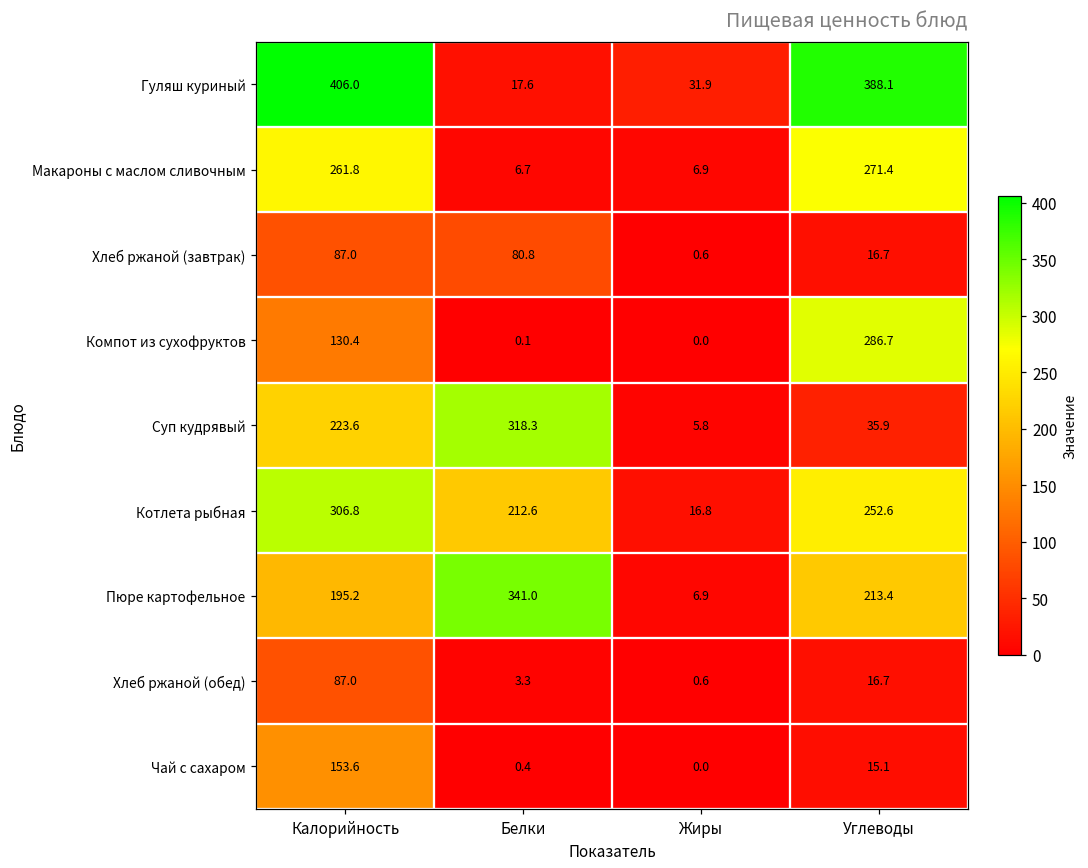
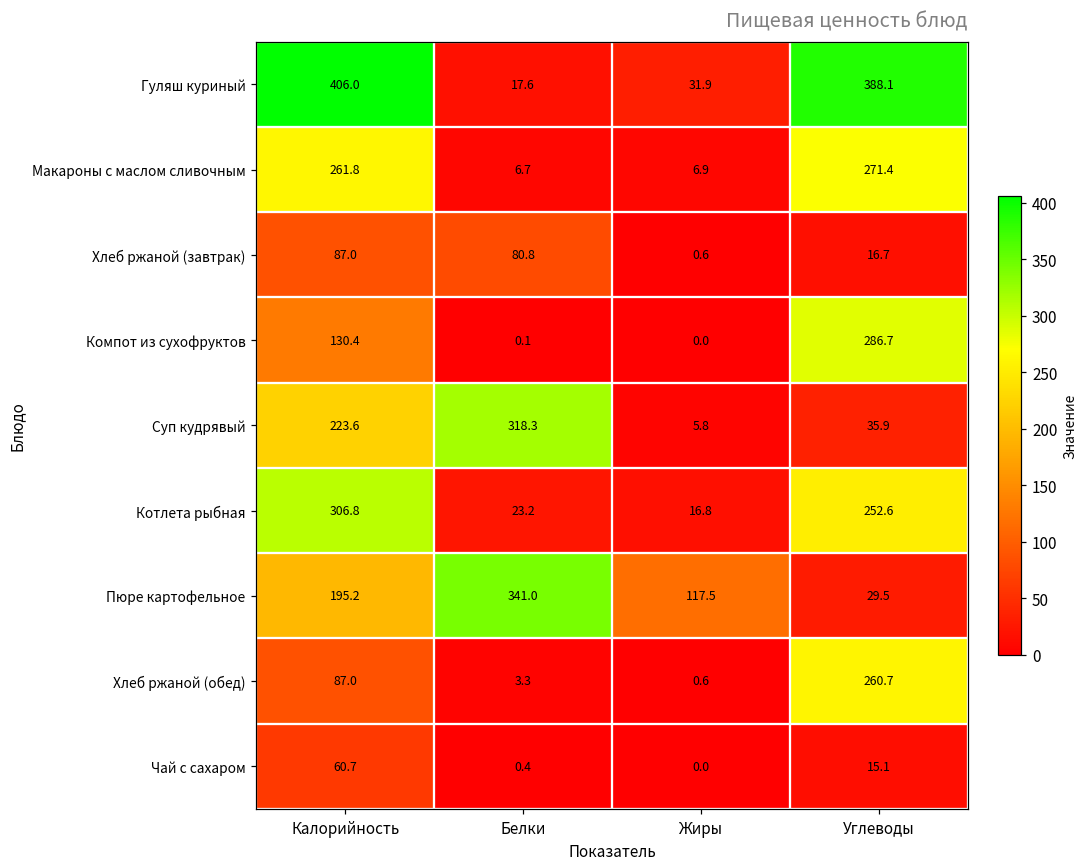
Котлета рыбная, Белки: 212.6 -> 23.2
Пюре картофельное, Жиры: 6.9 -> 117.5
Пюре картофельное, Углеводы: 213.4 -> 29.5
Хлеб ржаной (обед), Углеводы: 16.7 -> 260.7
Чай с сахаром, Калорийность: 153.6 -> 60.7
